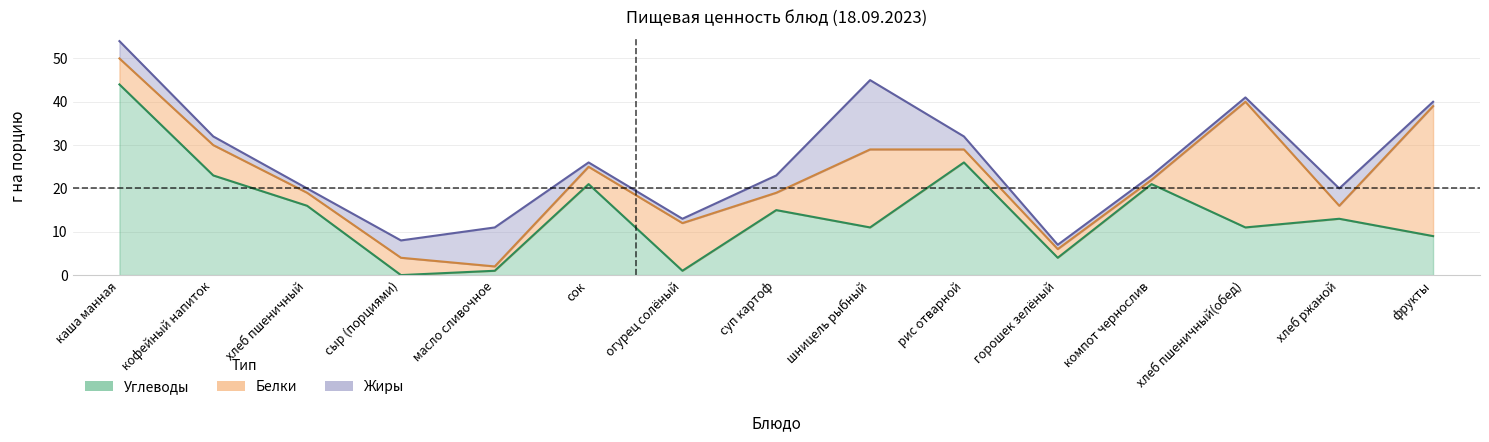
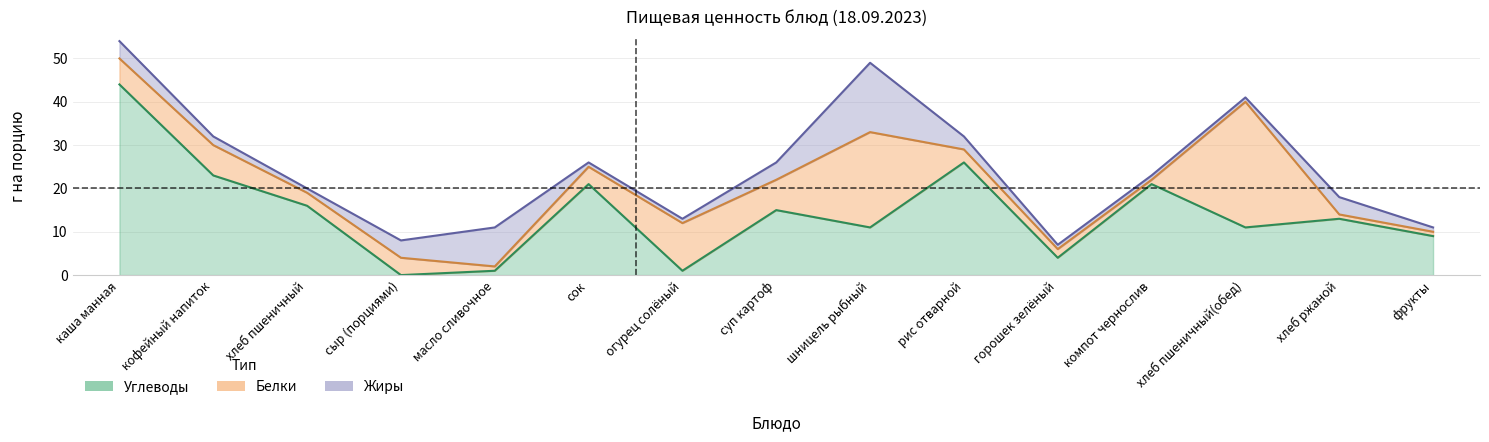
Белки, суп картоф: 4 -> 7
Белки, шницель рыбный: 18 -> 22
Белки, хлеб ржаной: 3 -> 1
Белки, фрукты: 30 -> 1
